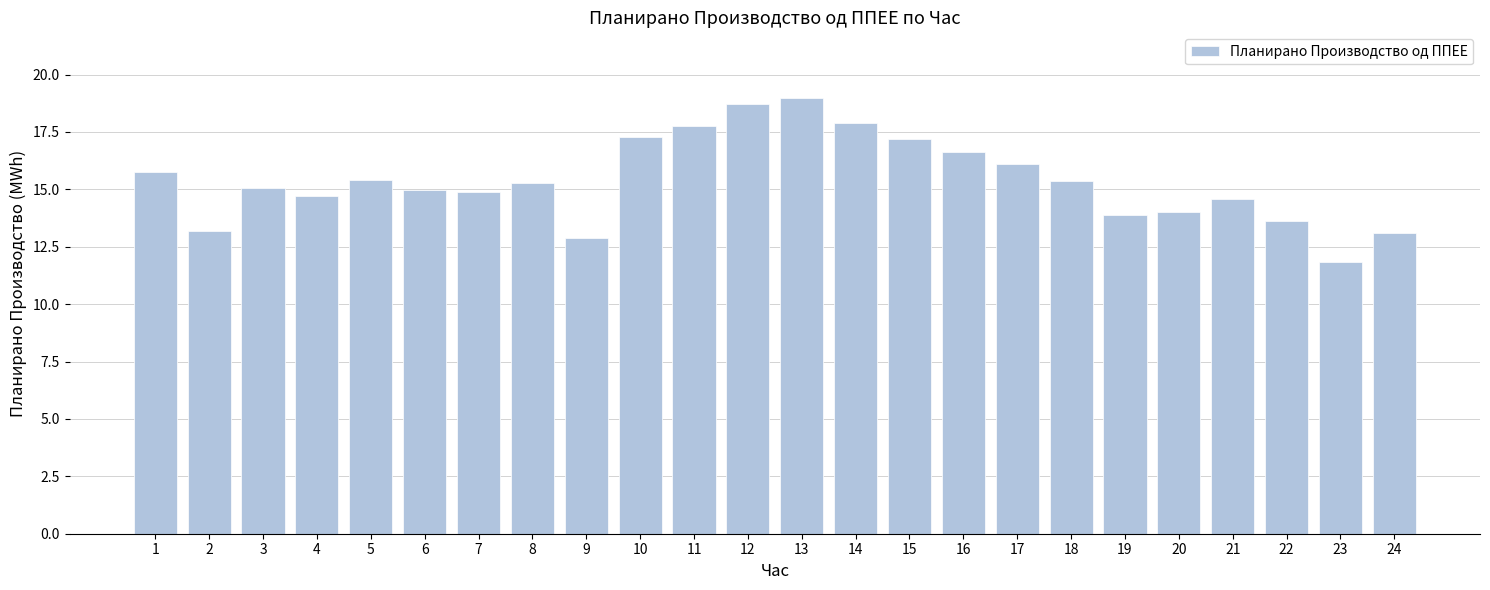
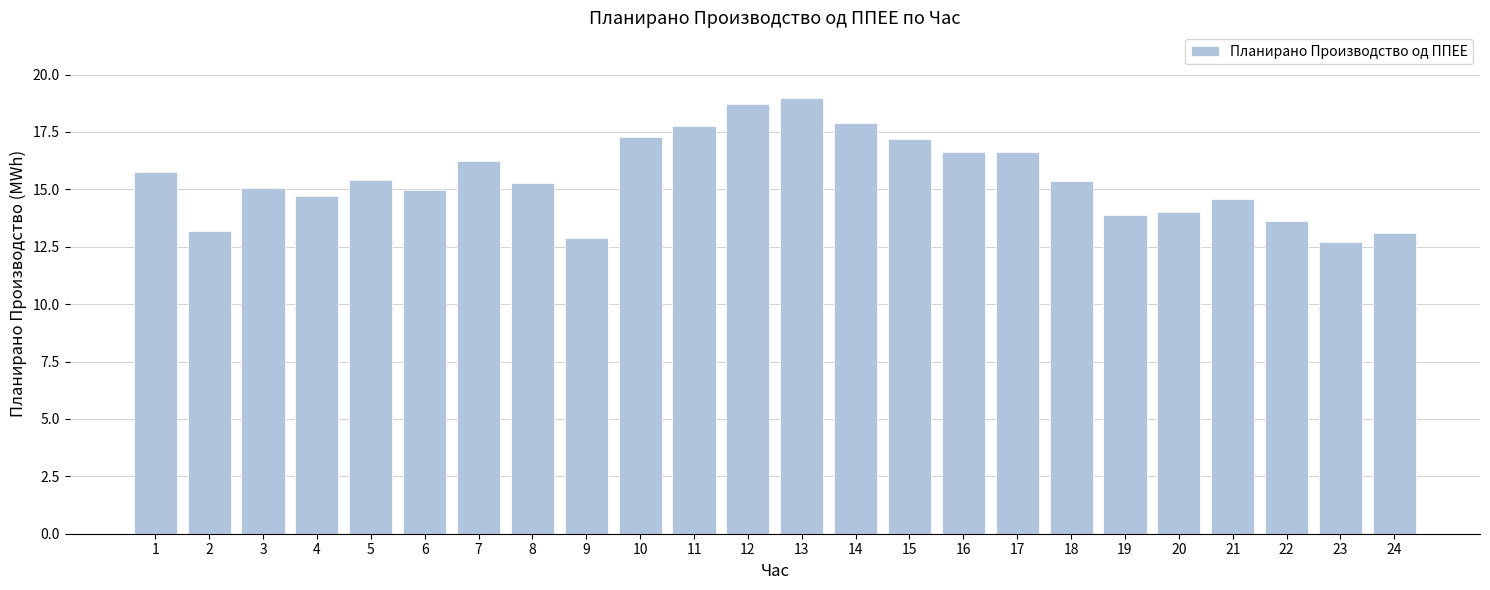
7: 14.9 -> 16.2
17: 16.1 -> 16.6
23: 11.8 -> 12.7
